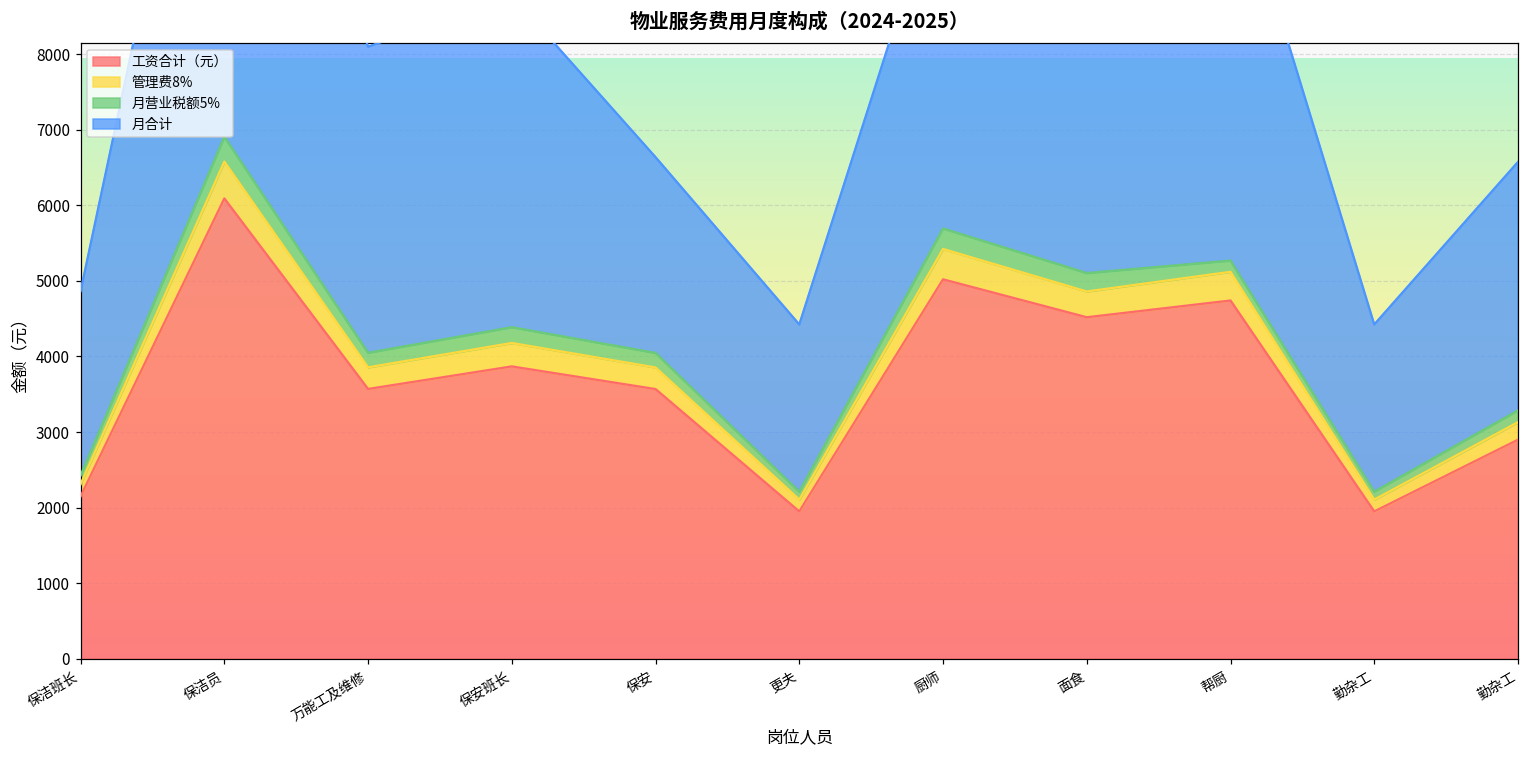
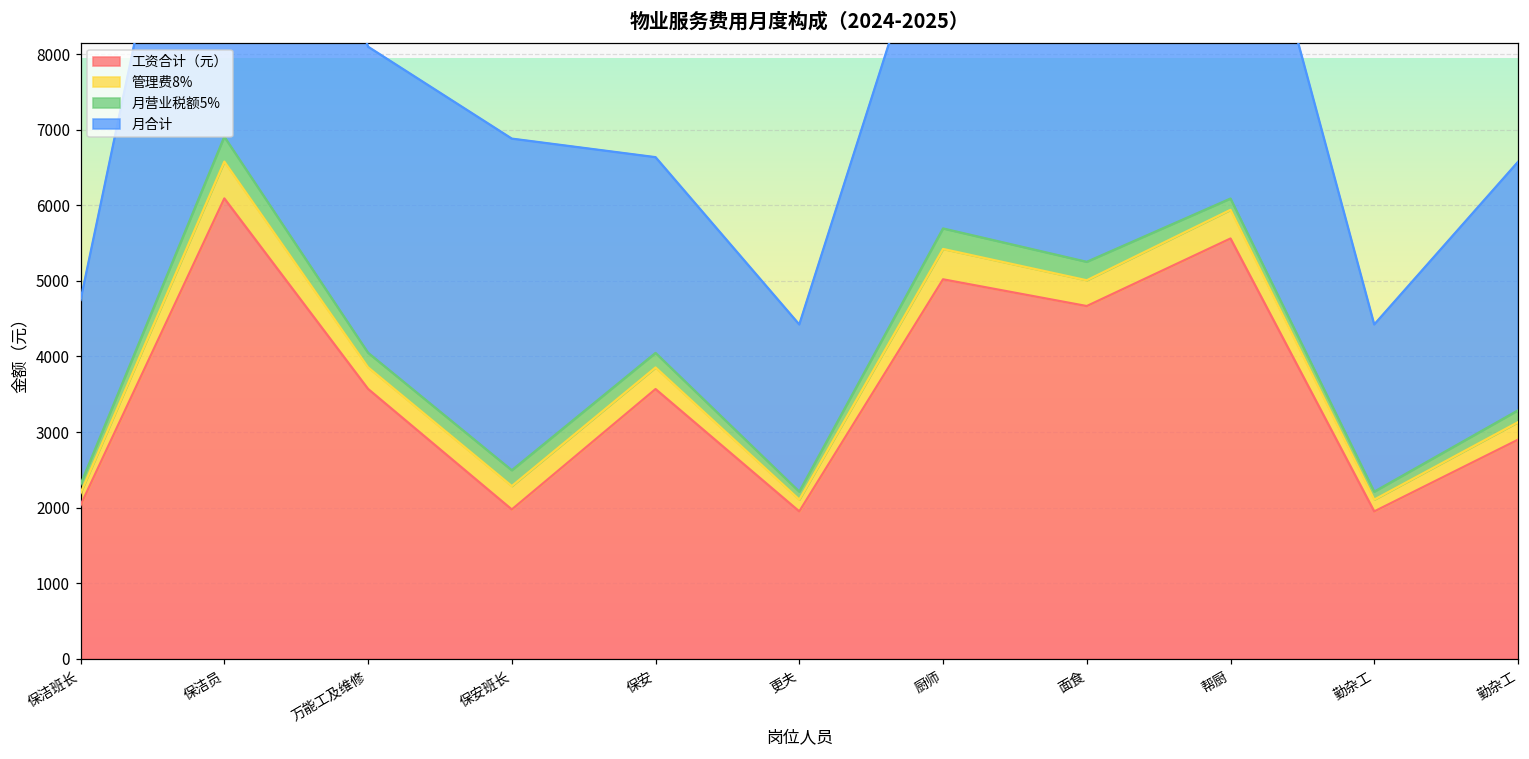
工资合计（元）, 保洁班长: 2200 -> 2000
工资合计（元）, 保安班长: 3900 -> 2000
工资合计（元）, 面食: 4500 -> 4700
工资合计（元）, 帮厨: 4700 -> 5600
